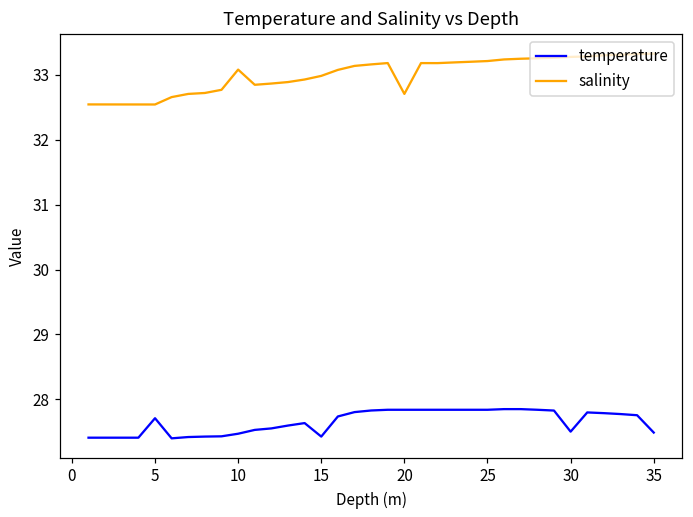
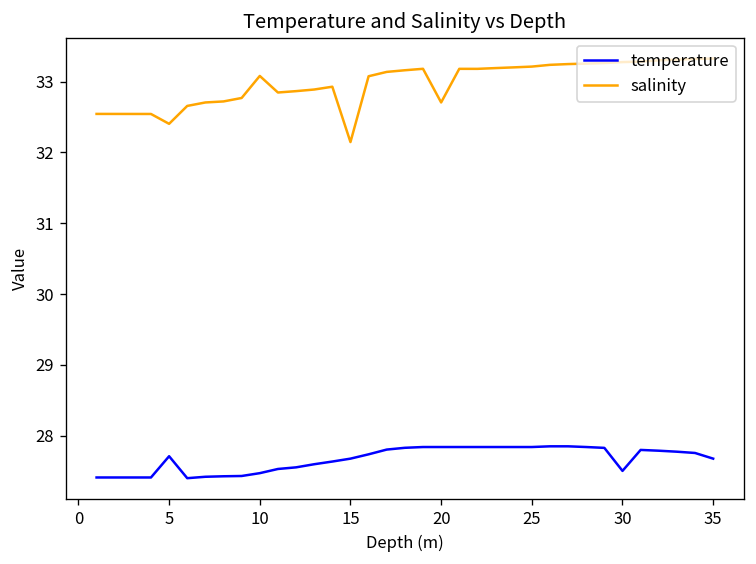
salinity, 5: 32.5 -> 32.4
temperature, 15: 27.4 -> 27.7
salinity, 15: 33.0 -> 32.1
temperature, 35: 27.5 -> 27.7
